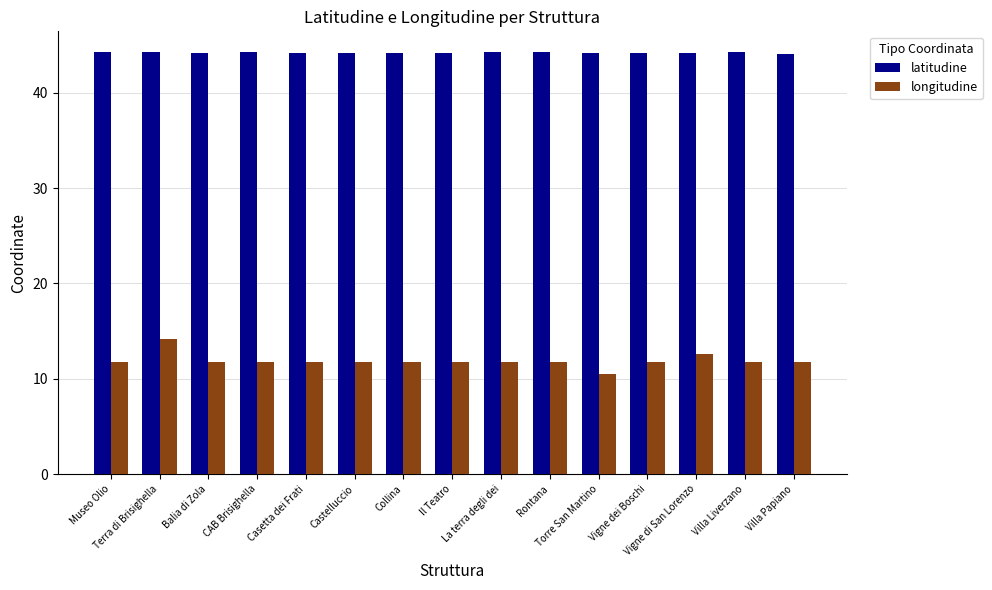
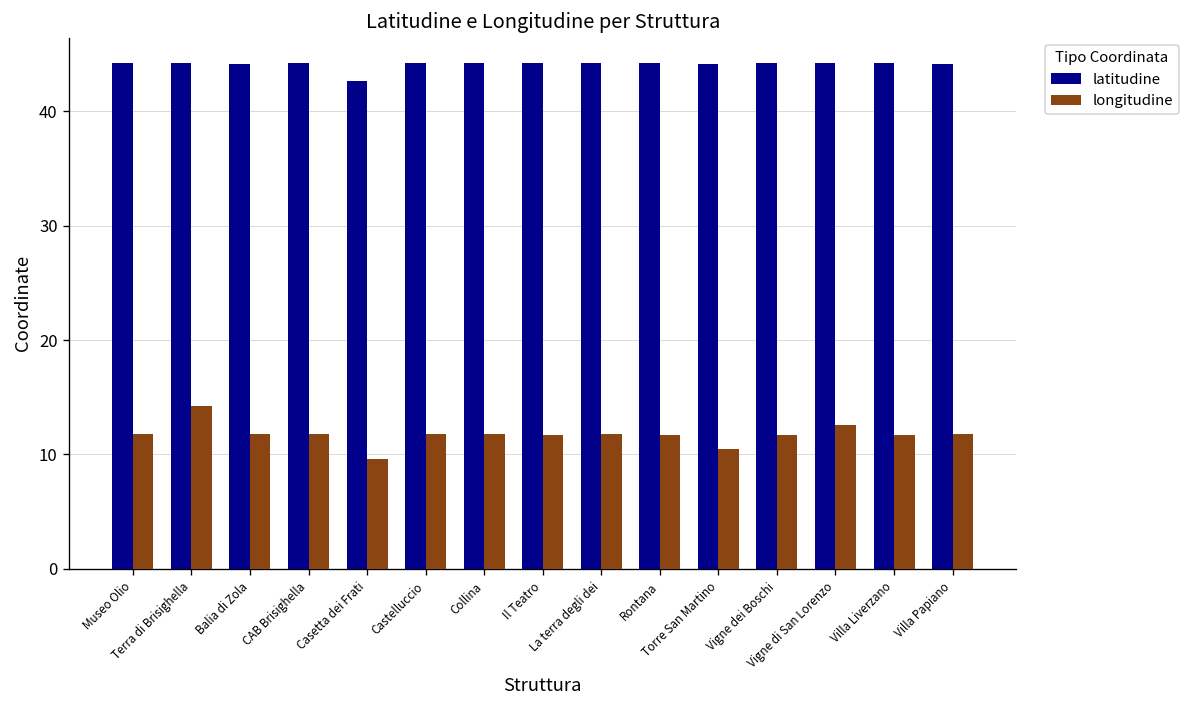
latitudine, Casetta dei Frati: 44 -> 43
longitudine, Casetta dei Frati: 12 -> 10
